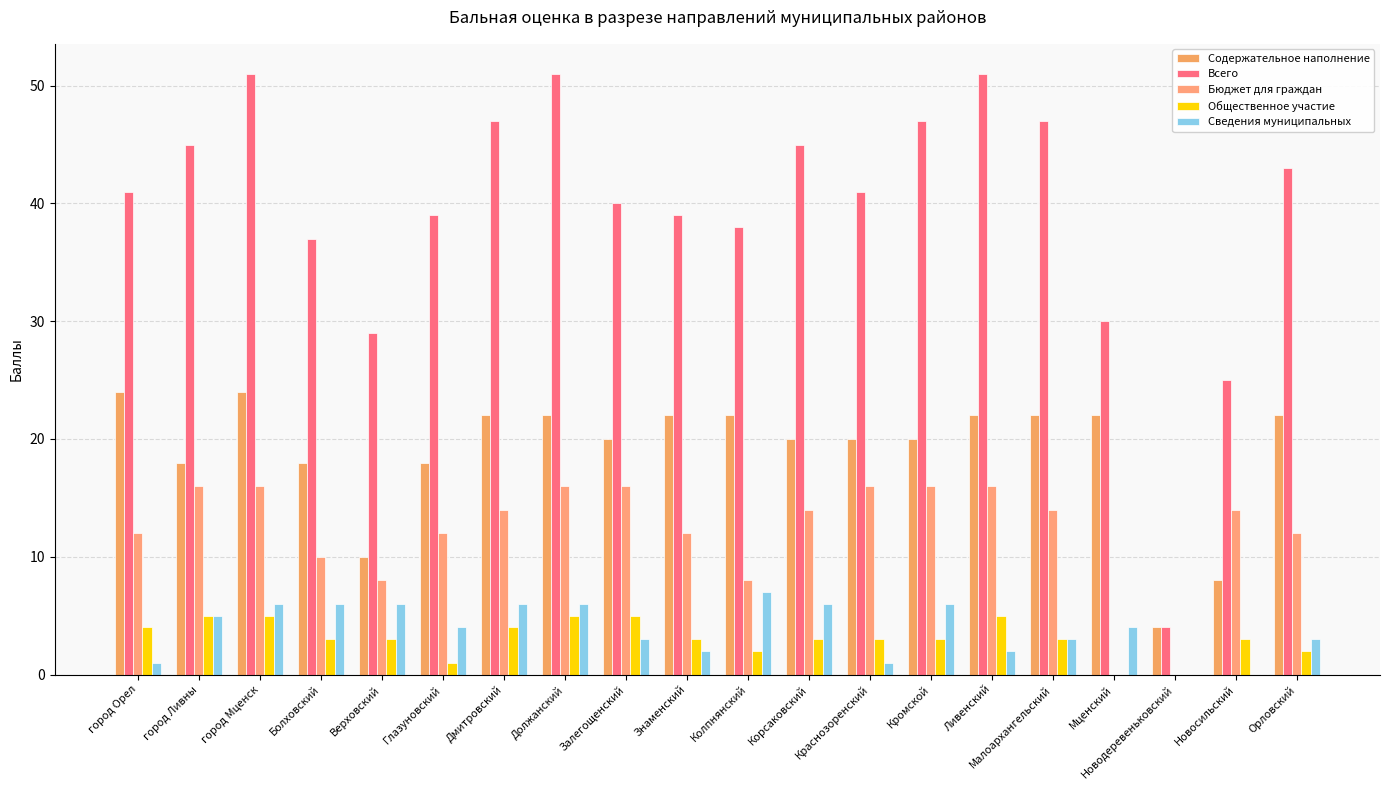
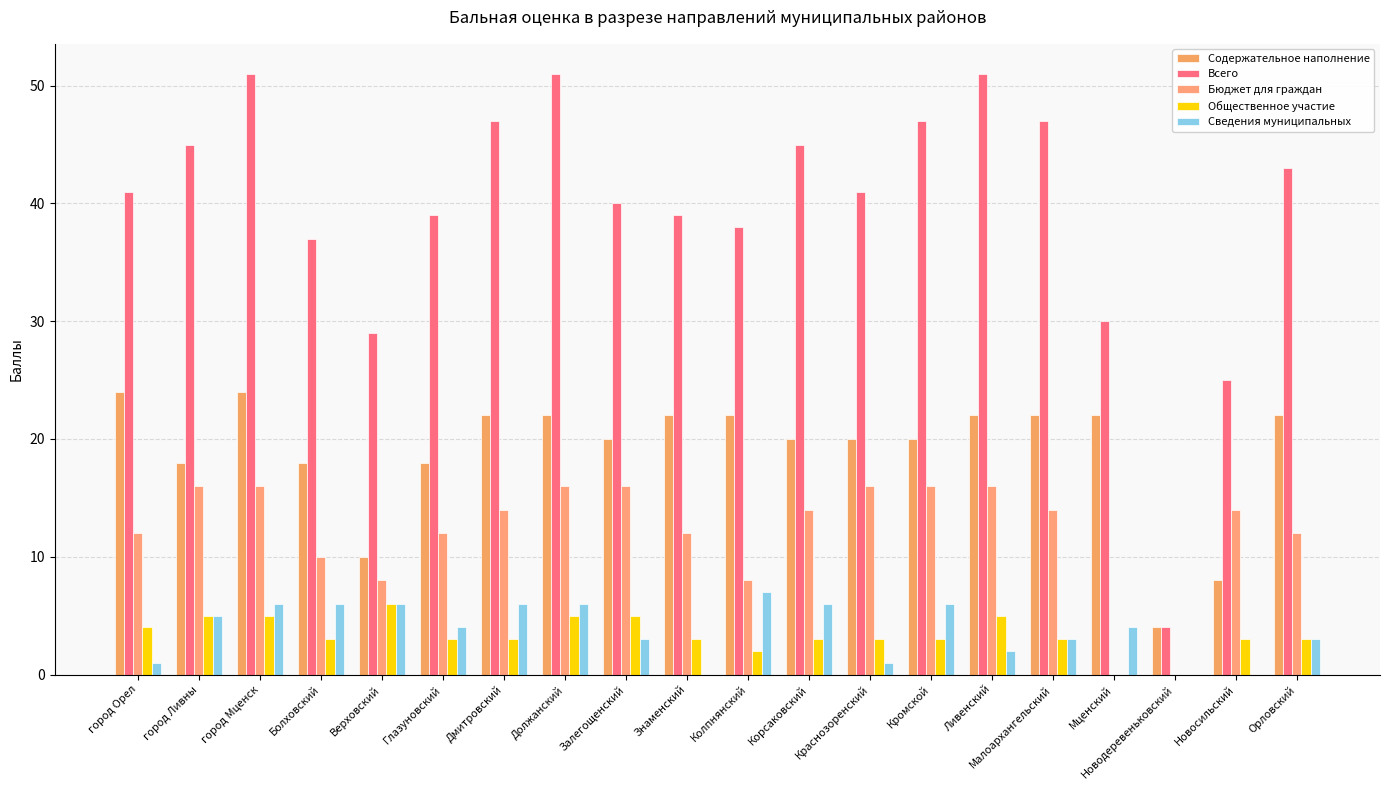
Общественное участие, Верховский: 3 -> 6
Общественное участие, Глазуновский: 1 -> 3
Общественное участие, Дмитровский: 4 -> 3
Сведения муниципальных, Знаменский: 2 -> 0
Общественное участие, Орловский: 2 -> 3
